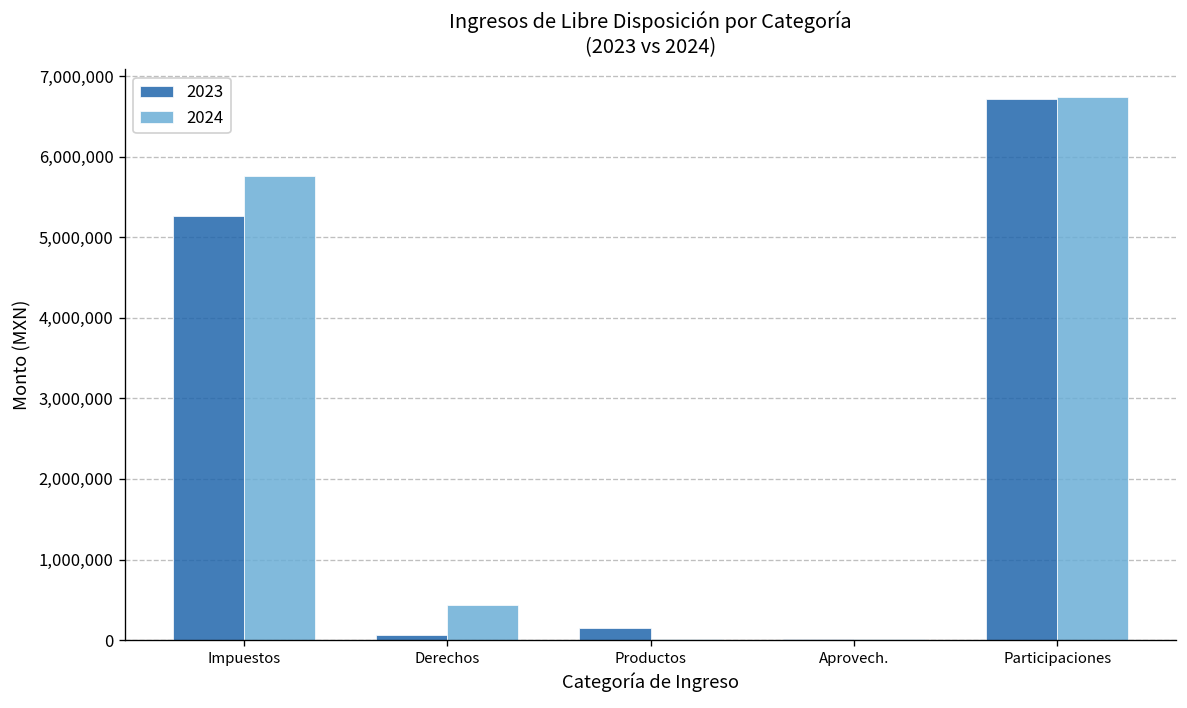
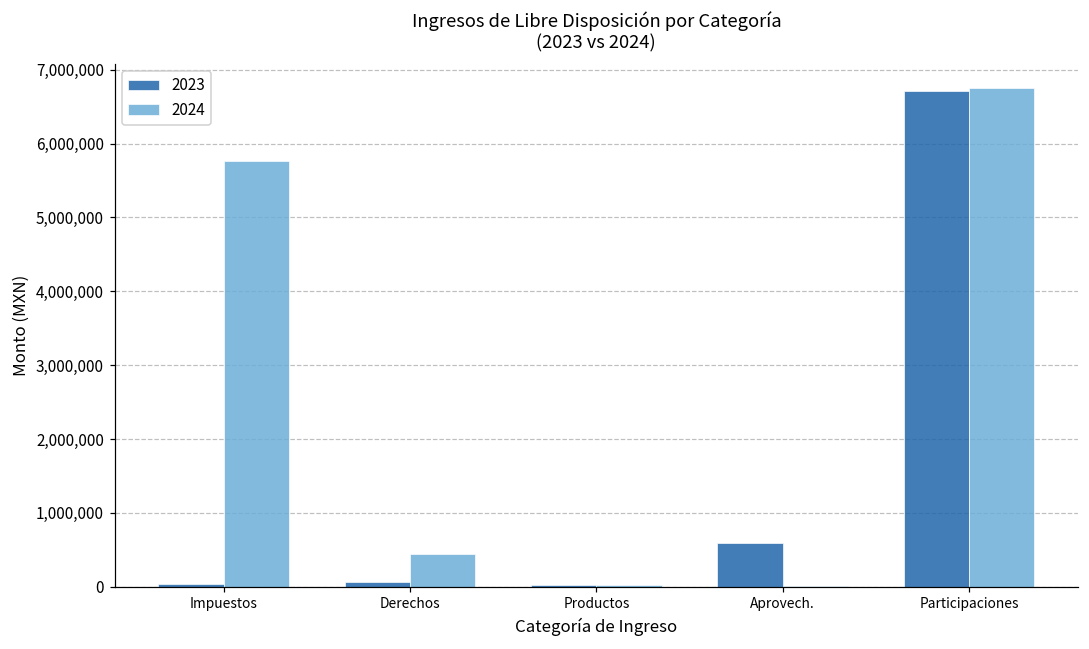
2023, Impuestos: 5,300,000 -> 0
2023, Productos: 100,000 -> 0
2023, Aprovech.: 0 -> 600,000
